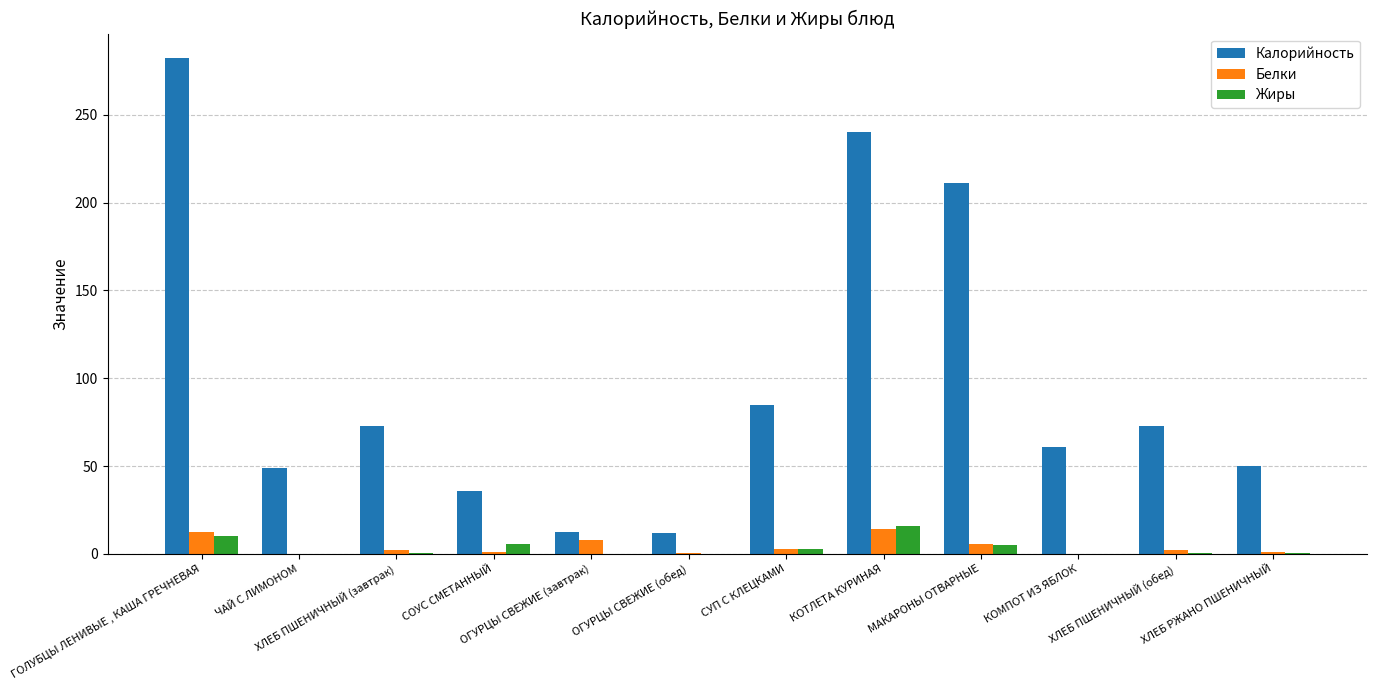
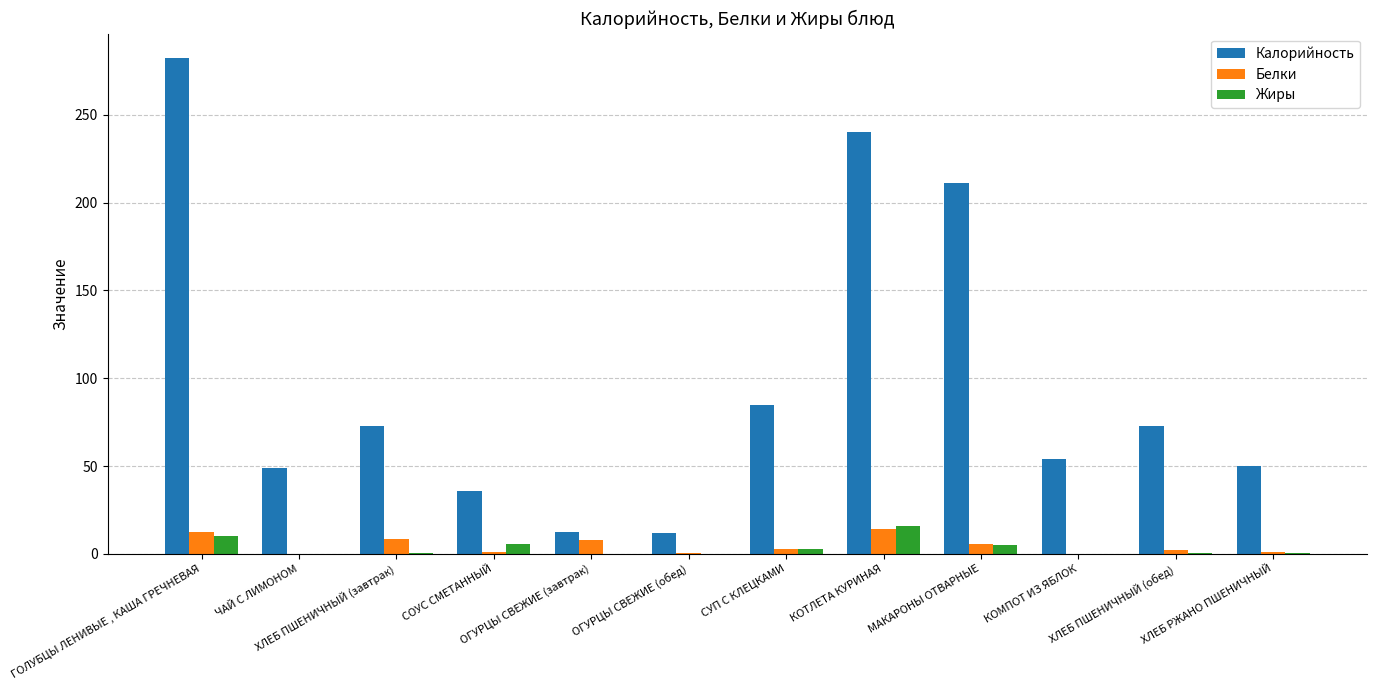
Белки, ХЛЕБ ПШЕНИЧНЫЙ (завтрак): 2 -> 9
Калорийность, КОМПОТ ИЗ ЯБЛОК: 61 -> 54
